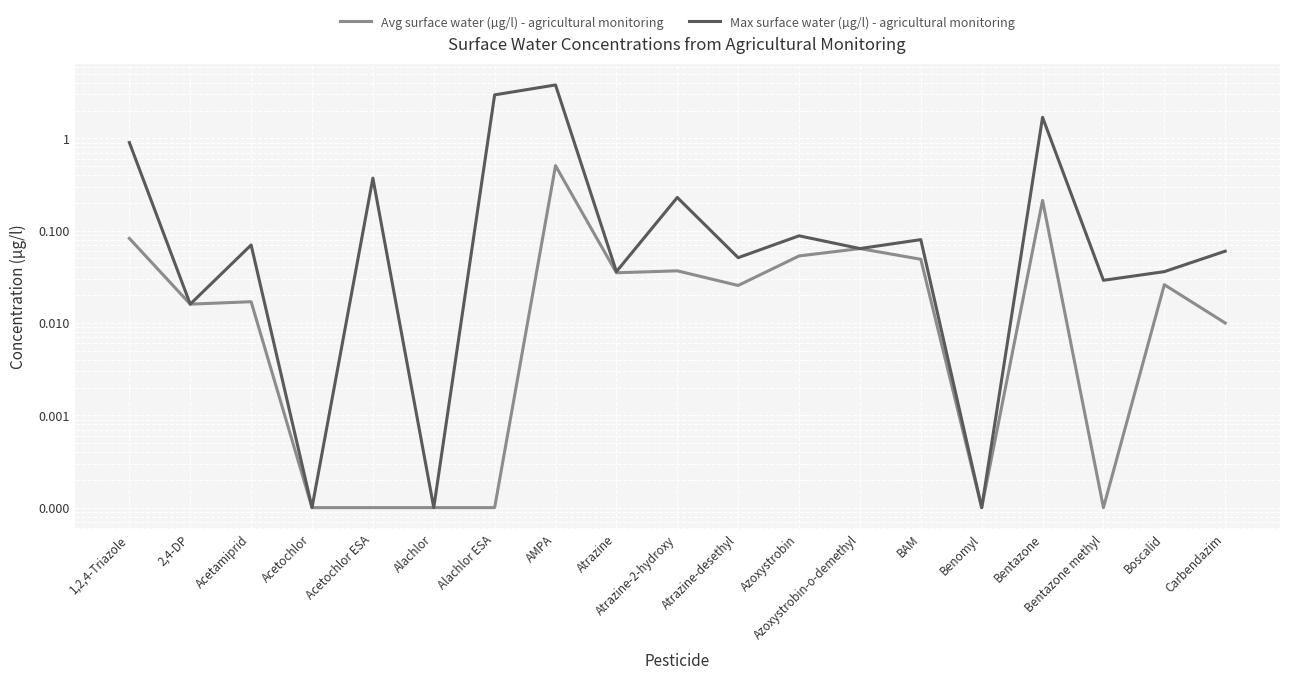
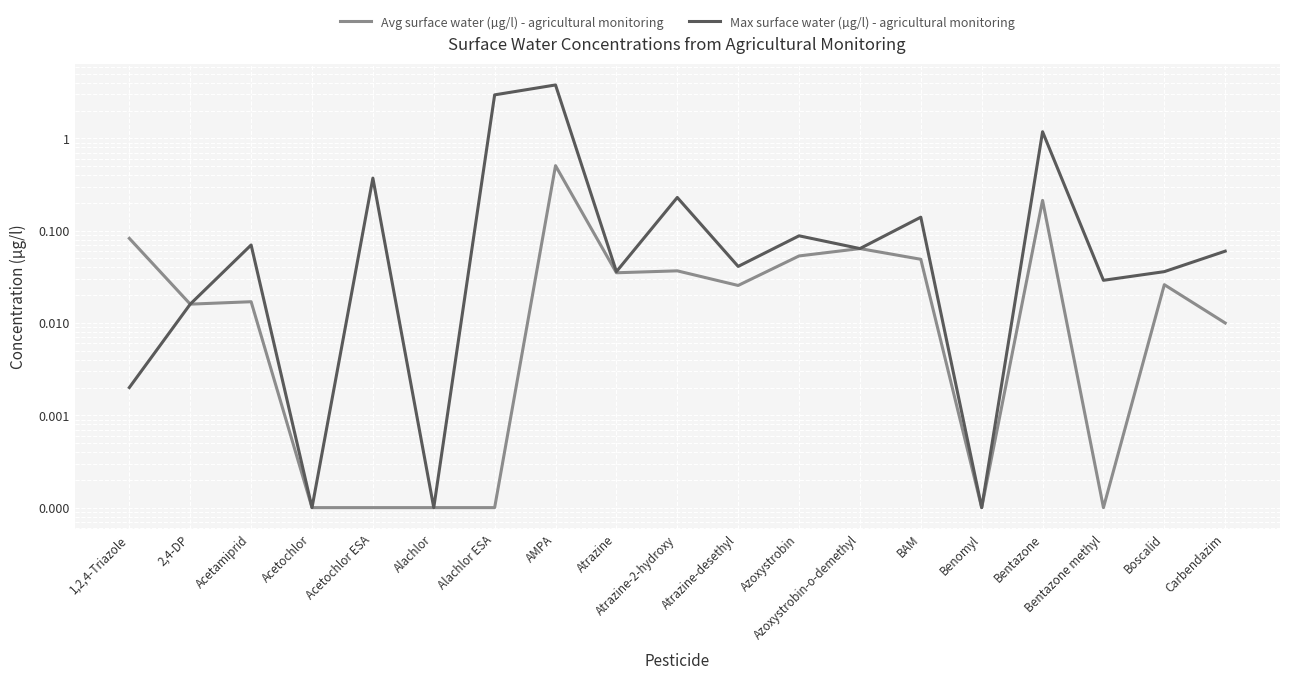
Max surface water (µg/l) - agricultural monitoring, 1,2,4-Triazole: 0.9 -> 0.002
Max surface water (µg/l) - agricultural monitoring, Atrazine-desethyl: 0.05 -> 0.04
Max surface water (µg/l) - agricultural monitoring, BAM: 0.08 -> 0.14
Max surface water (µg/l) - agricultural monitoring, Bentazone: 1.7 -> 1.2
